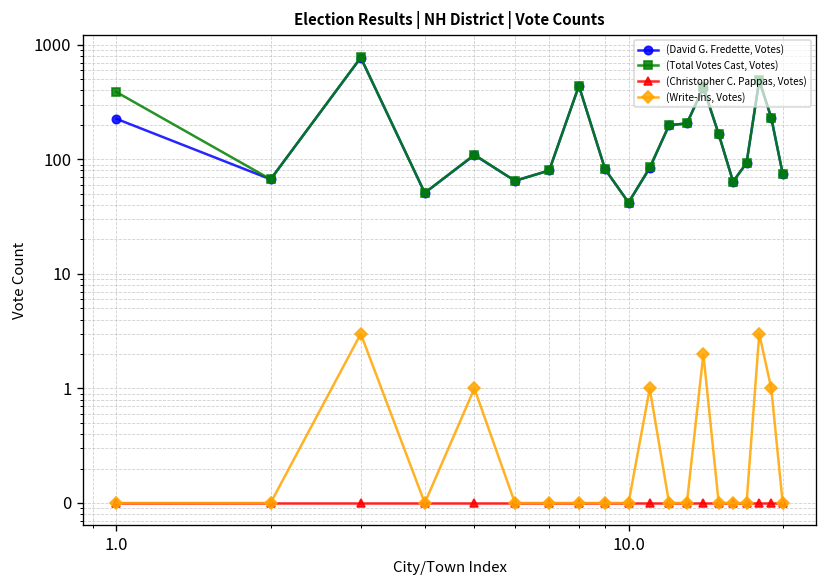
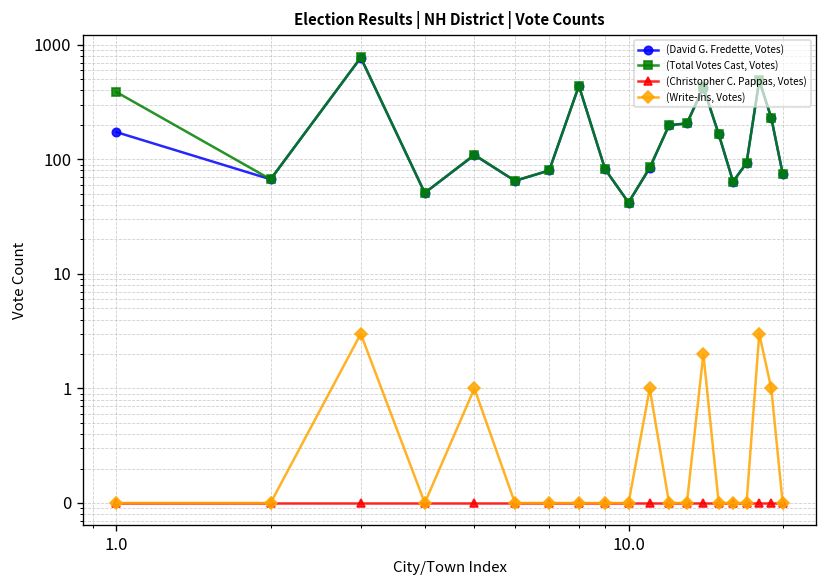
(David G. Fredette, Votes), 1.0: 230 -> 170
